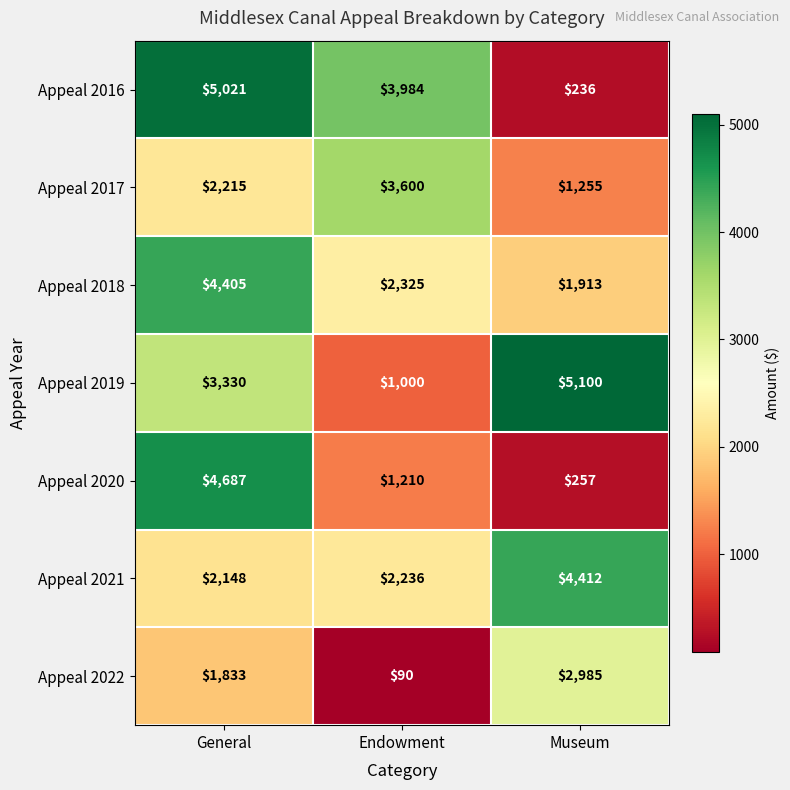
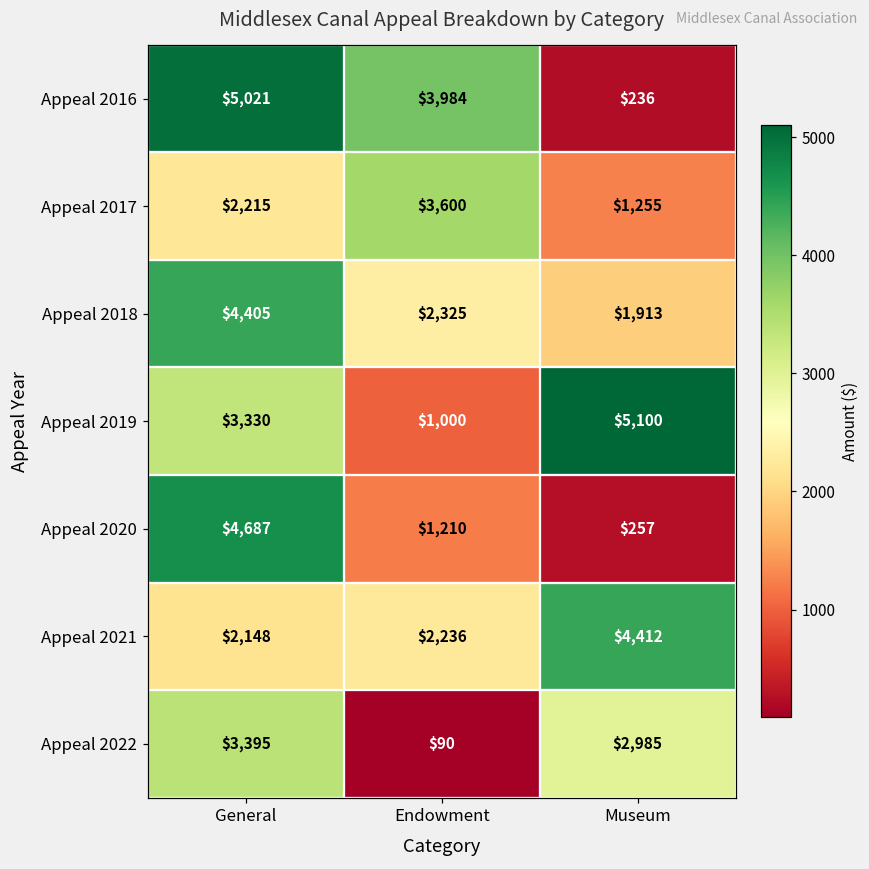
Appeal 2022, General: $1,833 -> $3,395
